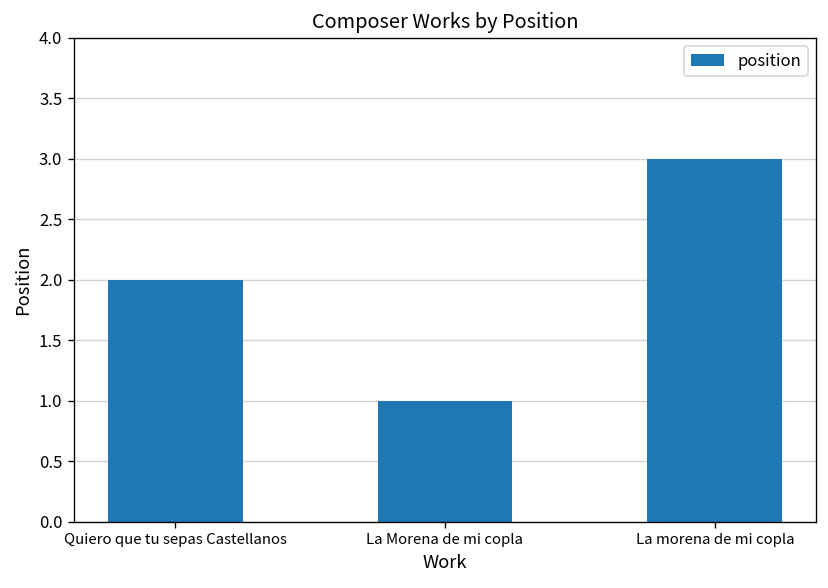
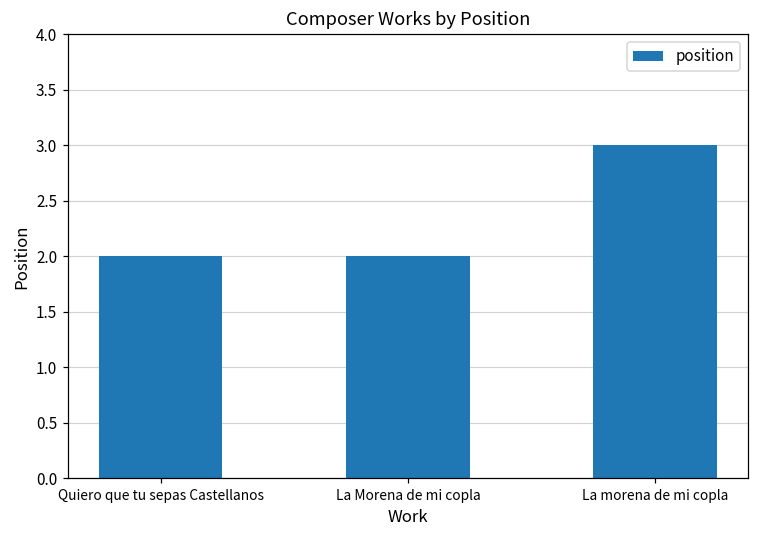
La Morena de mi copla: 1 -> 2
